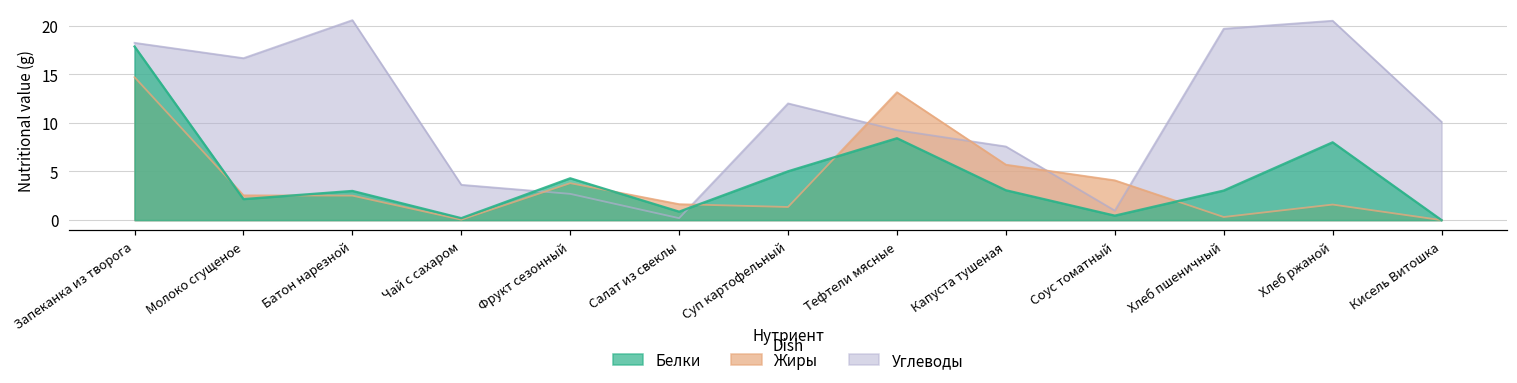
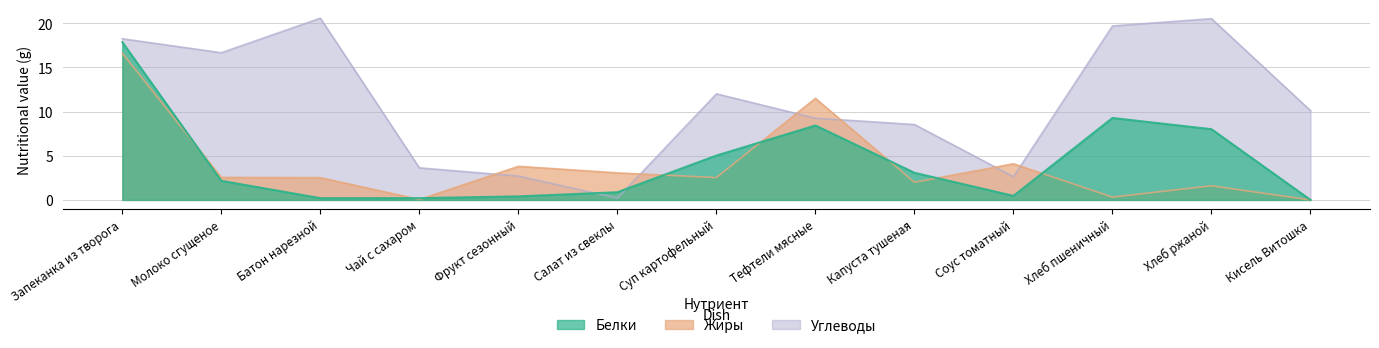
Жиры, Запеканка из творога: 15 -> 17
Белки, Батон нарезной: 3 -> 0
Белки, Фрукт сезонный: 4 -> 0
Жиры, Салат из свеклы: 2 -> 3
Жиры, Суп картофельный: 1 -> 3
Жиры, Тефтели мясные: 13 -> 11
Углеводы, Капуста тушеная: 8 -> 9
Жиры, Капуста тушеная: 6 -> 2
Углеводы, Соус томатный: 1 -> 3
Белки, Хлеб пшеничный: 3 -> 9
